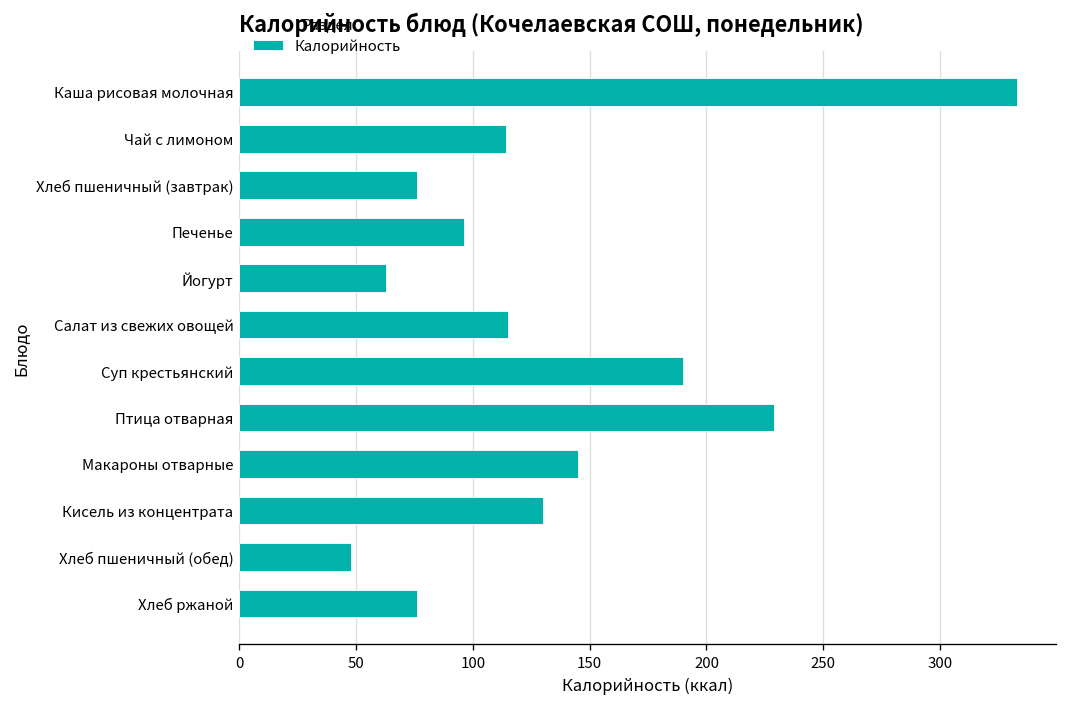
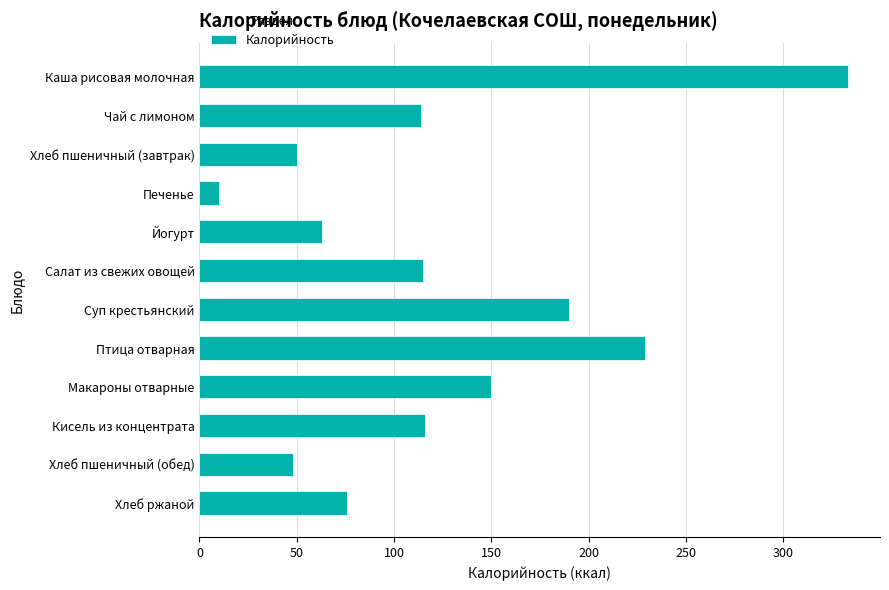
Хлеб пшеничный (завтрак): 76 -> 50
Печенье: 96 -> 10
Макароны отварные: 145 -> 150
Кисель из концентрата: 130 -> 116
